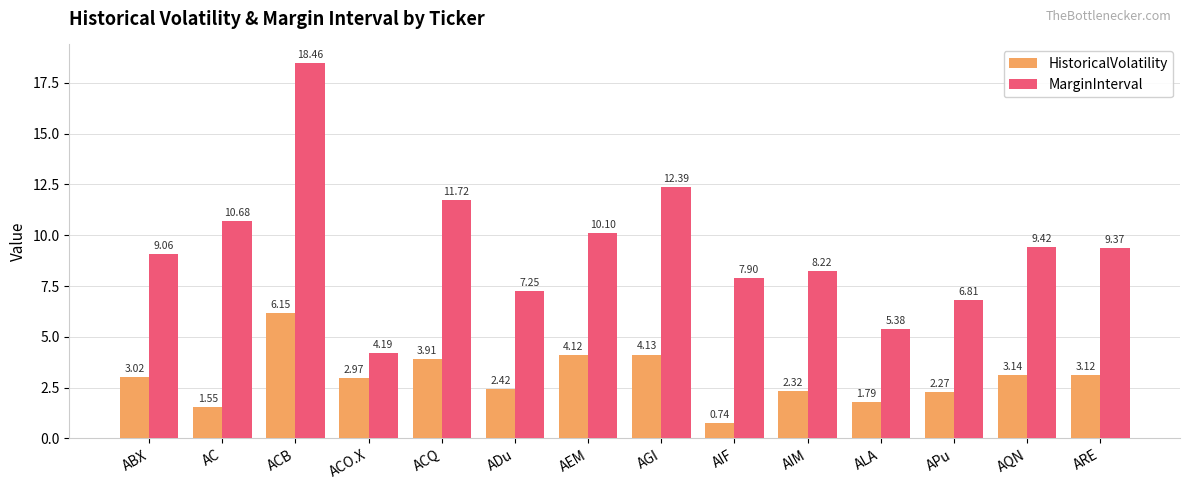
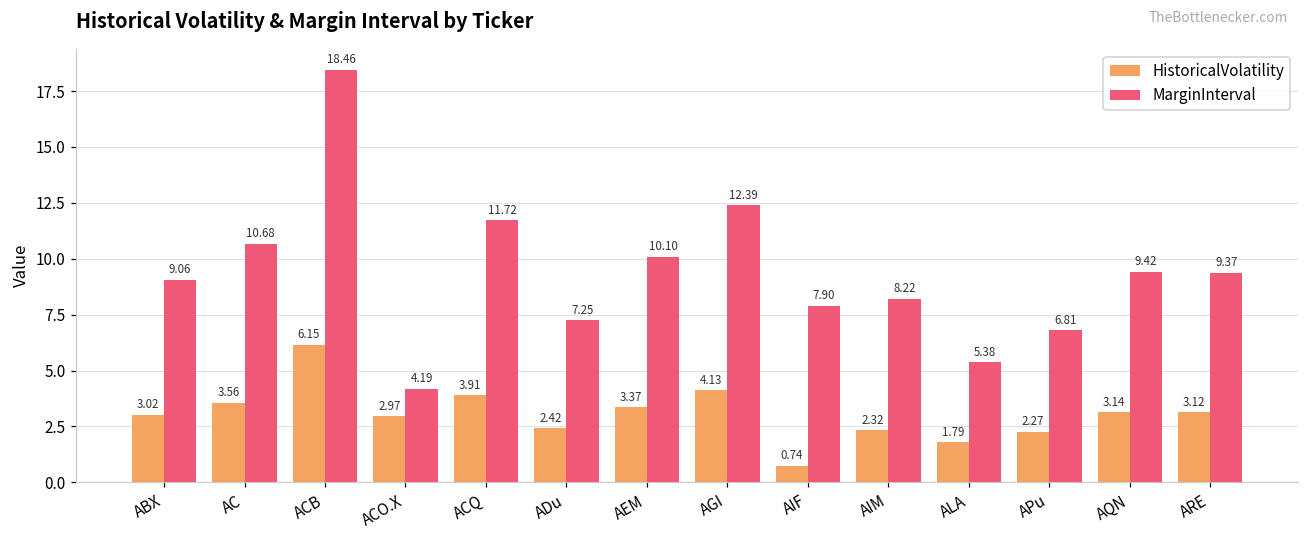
HistoricalVolatility, AC: 1.55 -> 3.56
HistoricalVolatility, AEM: 4.12 -> 3.37
